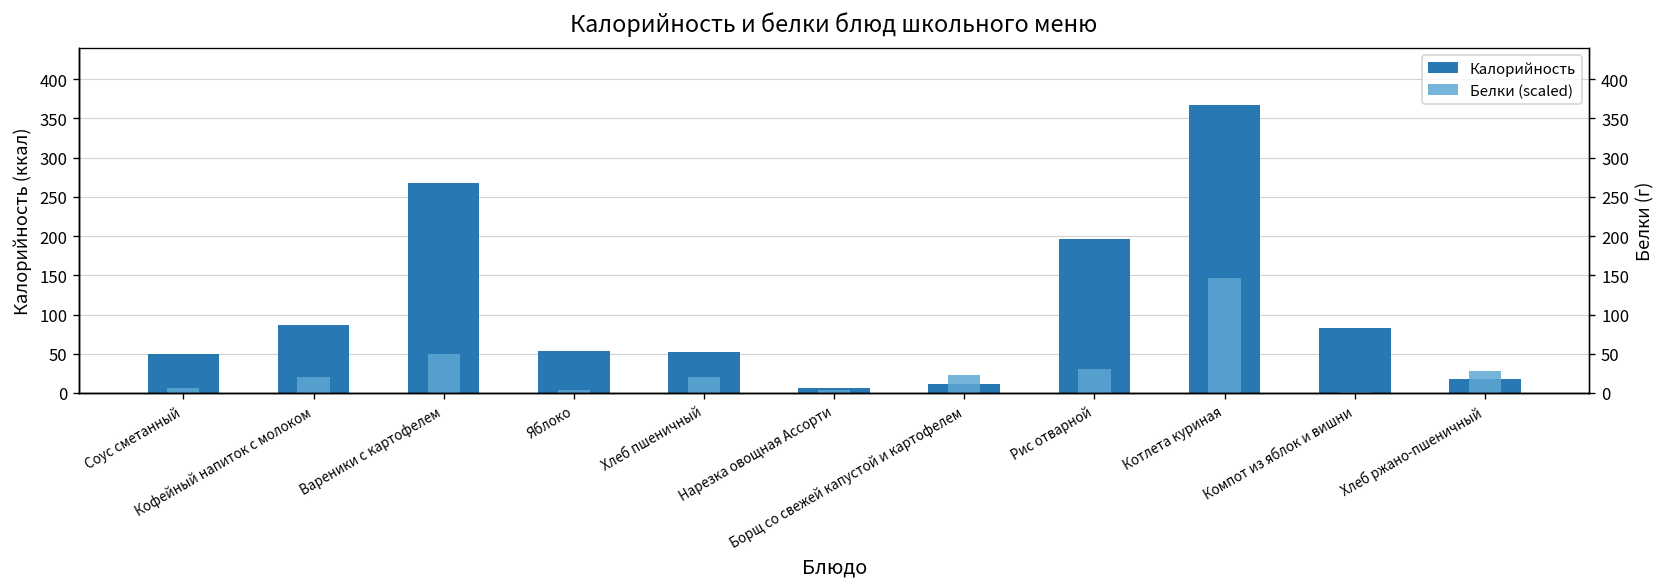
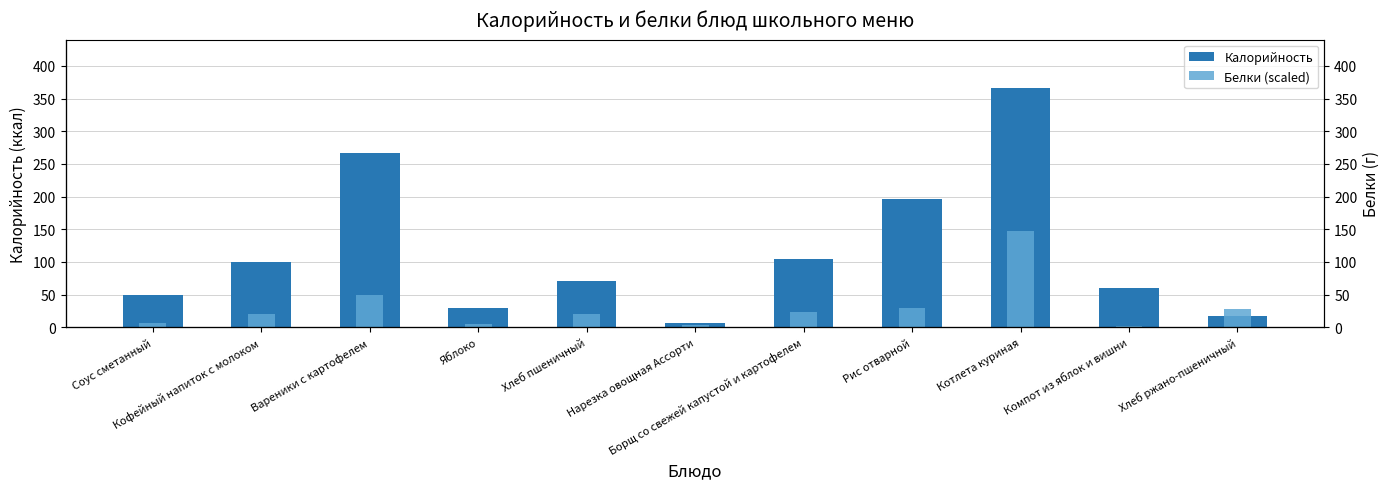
Калорийность, Кофейный напиток с молоком: 90 -> 100
Калорийность, Яблоко: 50 -> 30
Калорийность, Хлеб пшеничный: 50 -> 70
Калорийность, Борщ со свежей капустой и картофелем: 10 -> 100
Калорийность, Компот из яблок и вишни: 80 -> 60
